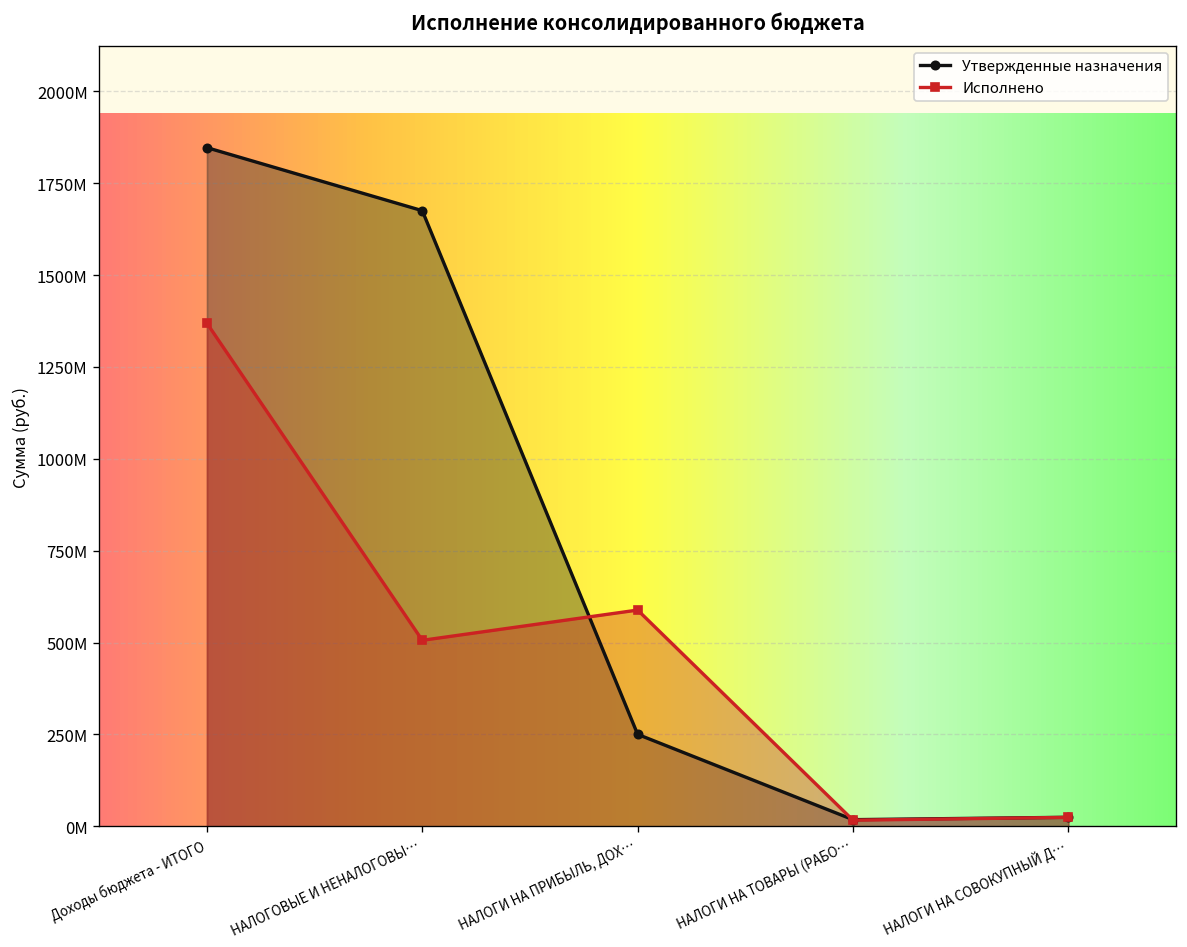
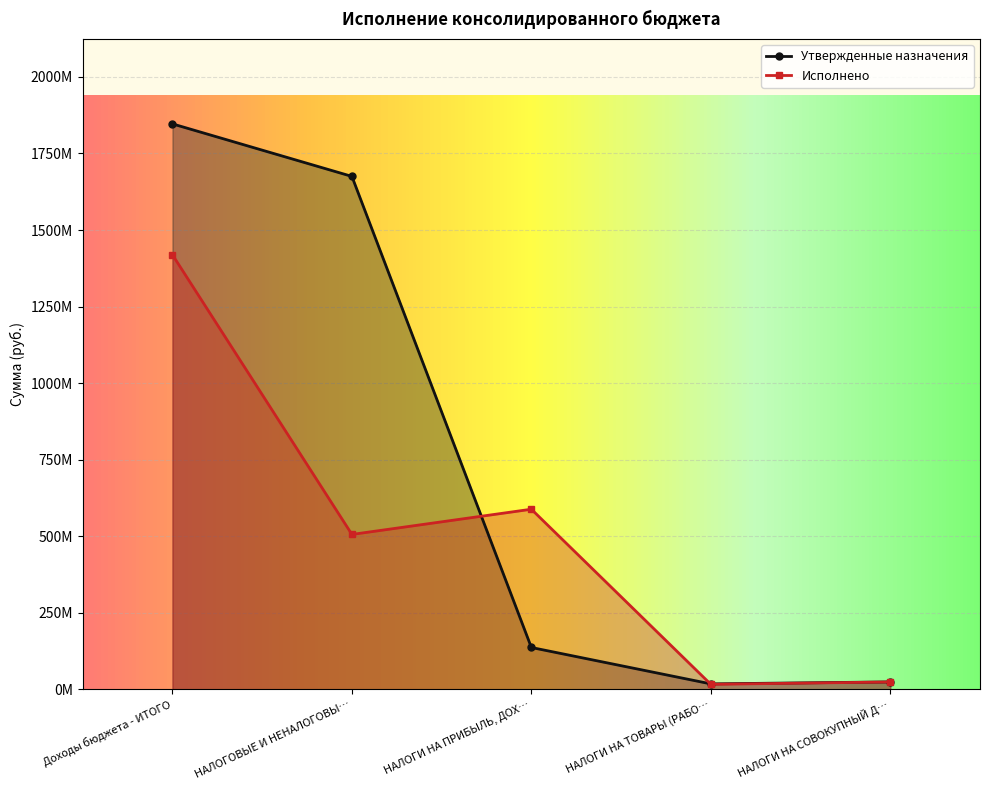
Исполнено, Доходы бюджета - ИТОГО: 1370000000 -> 1420000000
Утвержденные назначения, НАЛОГИ НА ПРИБЫЛЬ, ДОХ…: 250000000 -> 140000000
